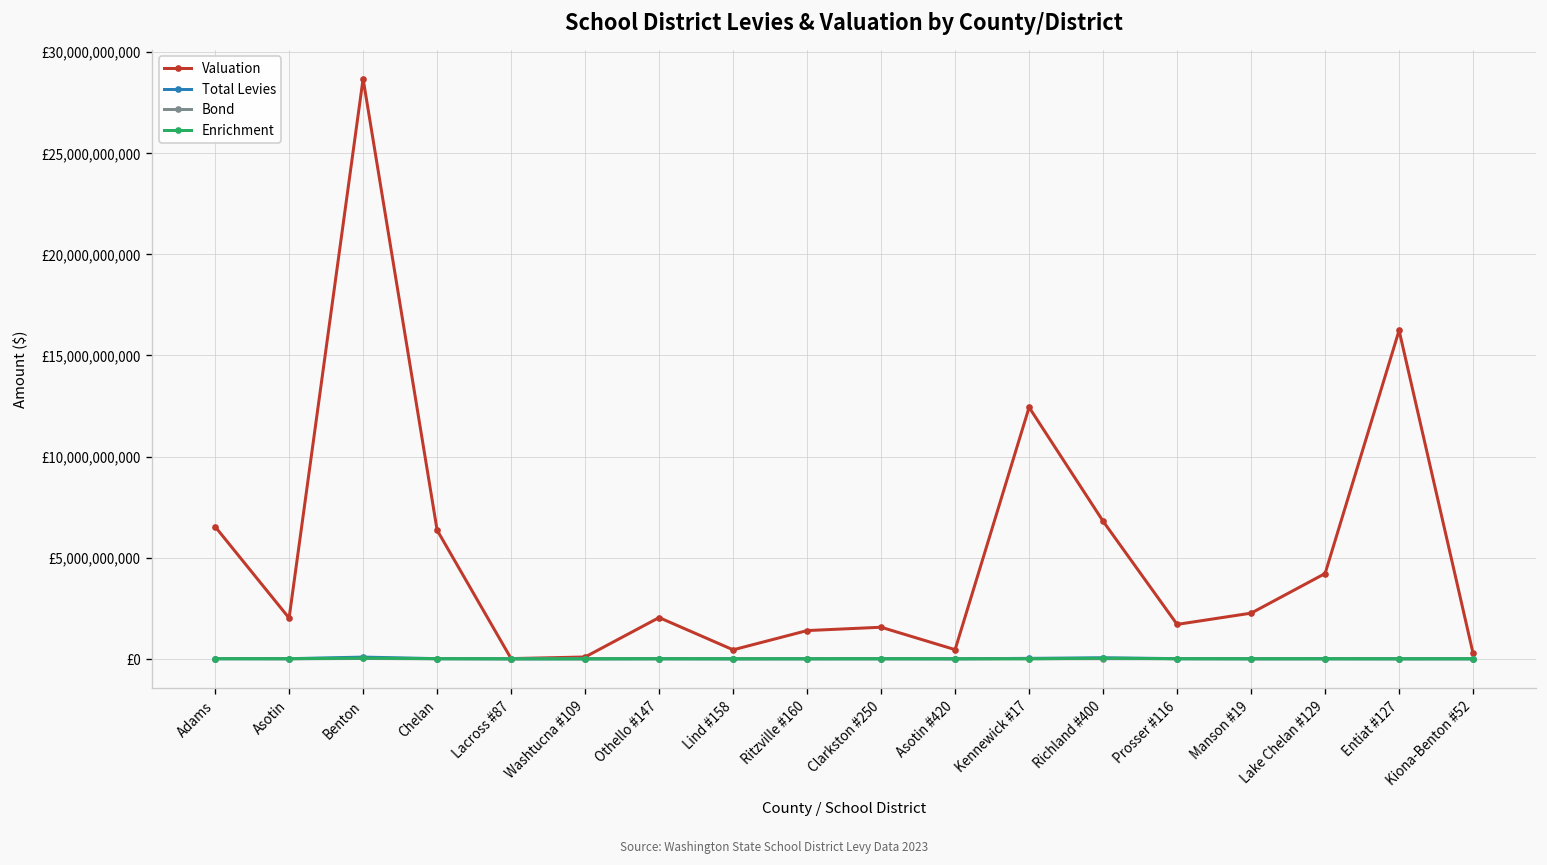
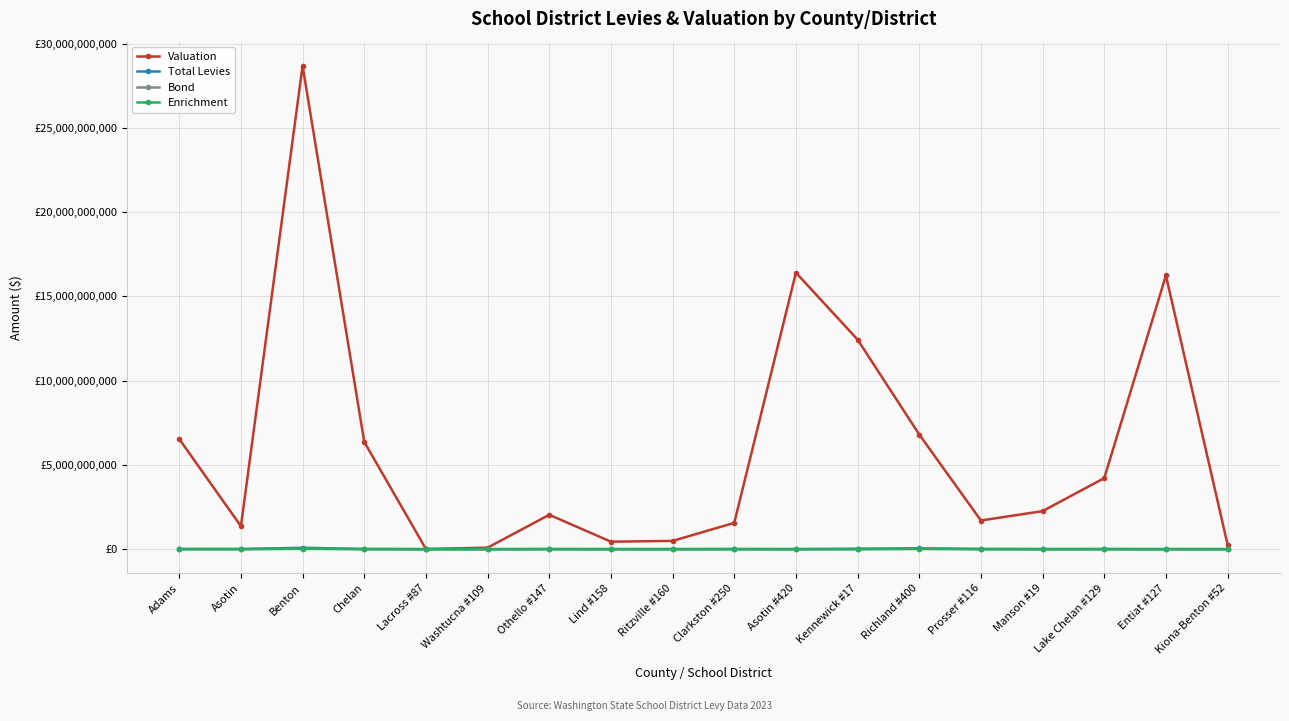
Valuation, Asotin: £2,000,000,000 -> £1,400,000,000
Valuation, Ritzville #160: £1,400,000,000 -> £500,000,000
Valuation, Asotin #420: £500,000,000 -> £16,400,000,000
